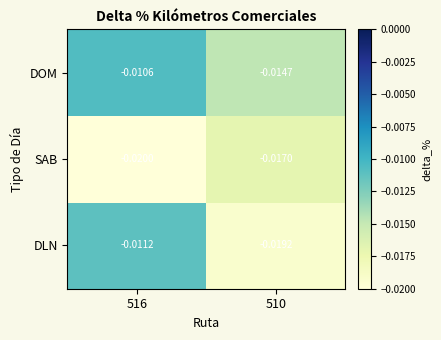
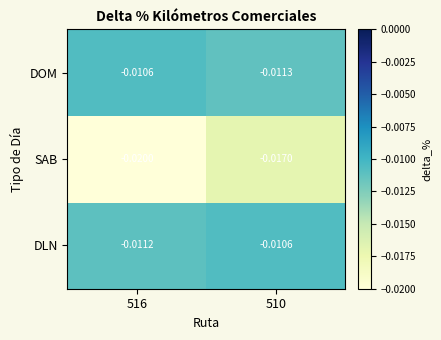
DOM, 510: -0.0147 -> -0.0113
DLN, 510: -0.0192 -> -0.0106
